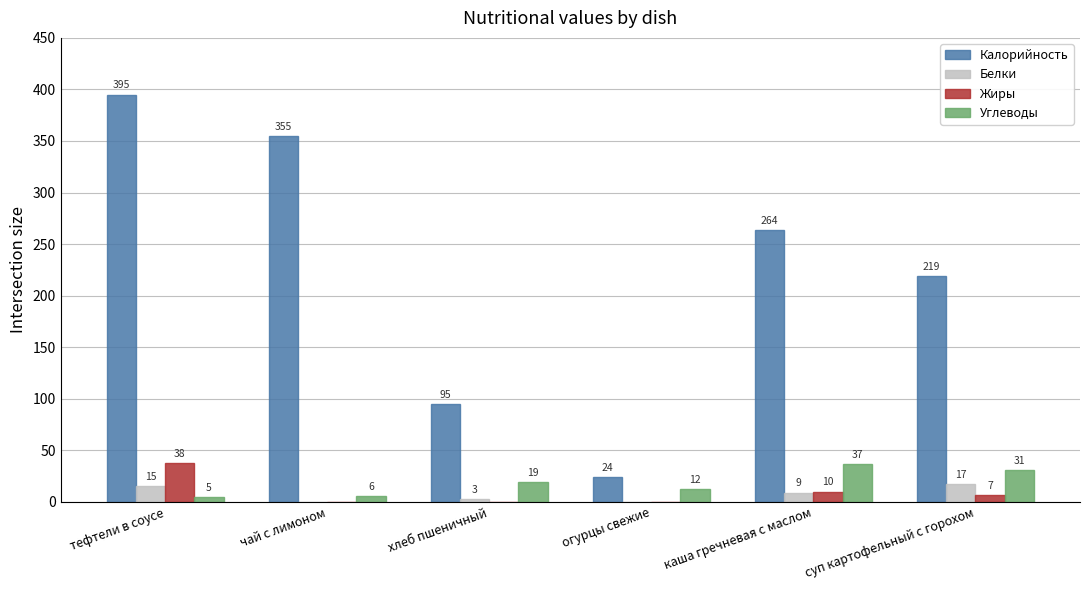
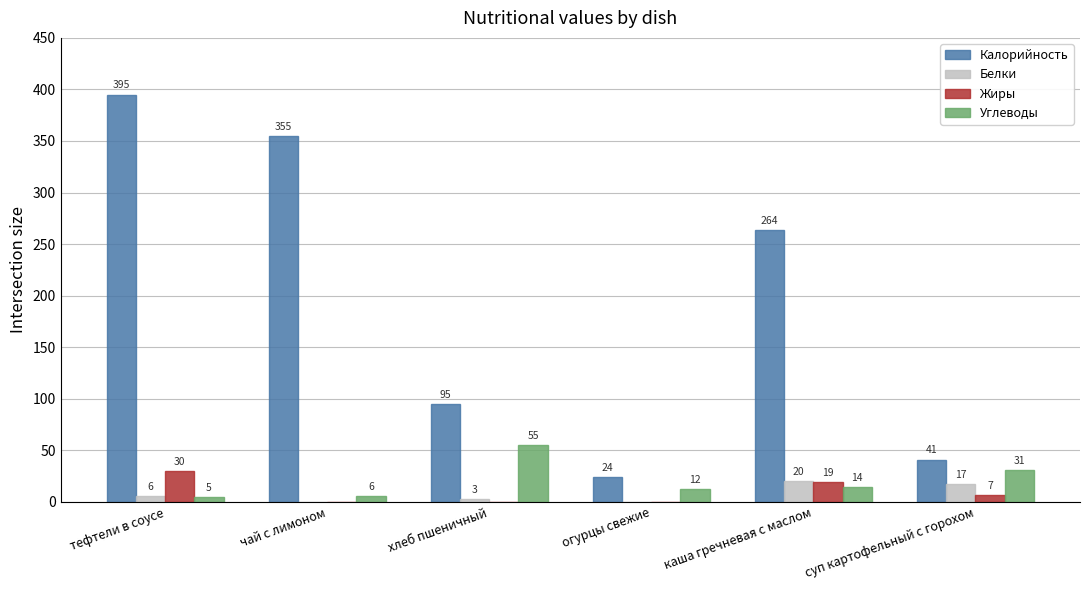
Белки, тефтели в соусе: 15 -> 6
Жиры, тефтели в соусе: 38 -> 30
Углеводы, хлеб пшеничный: 19 -> 55
Белки, каша гречневая с маслом: 9 -> 20
Жиры, каша гречневая с маслом: 10 -> 19
Углеводы, каша гречневая с маслом: 37 -> 14
Калорийность, суп картофельный с горохом: 219 -> 41
